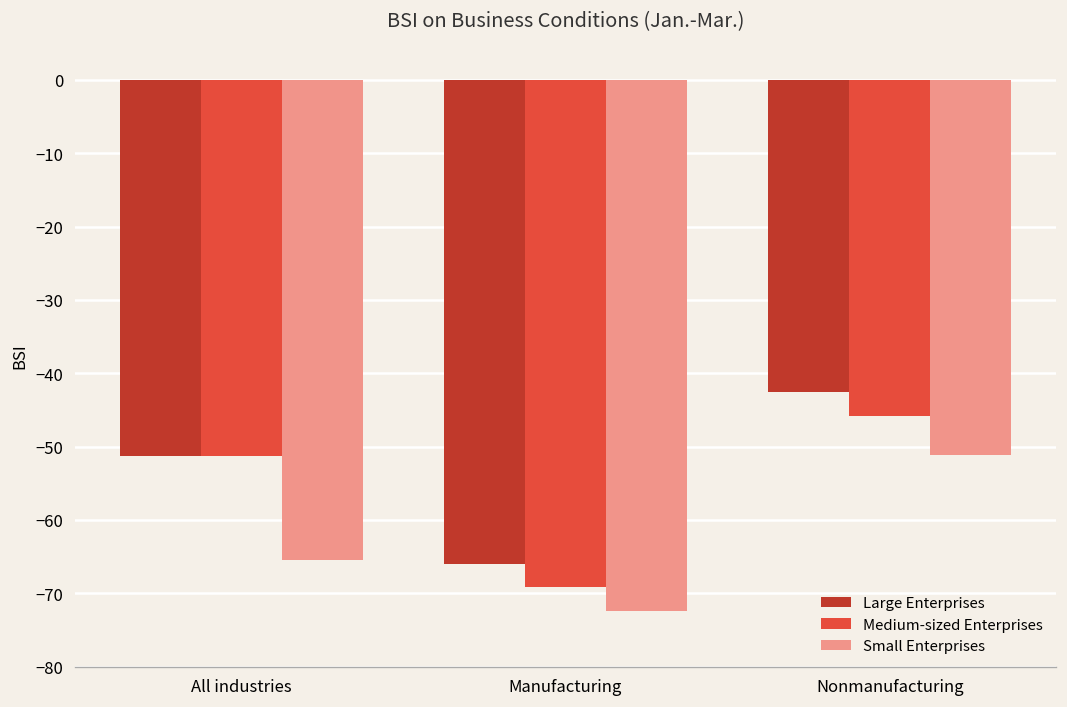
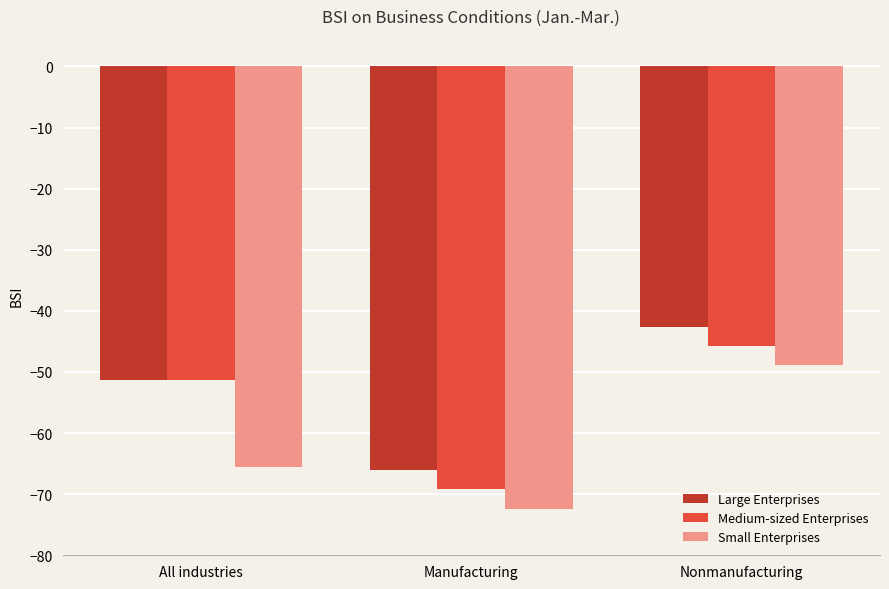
Small Enterprises, Nonmanufacturing: -51 -> -49
